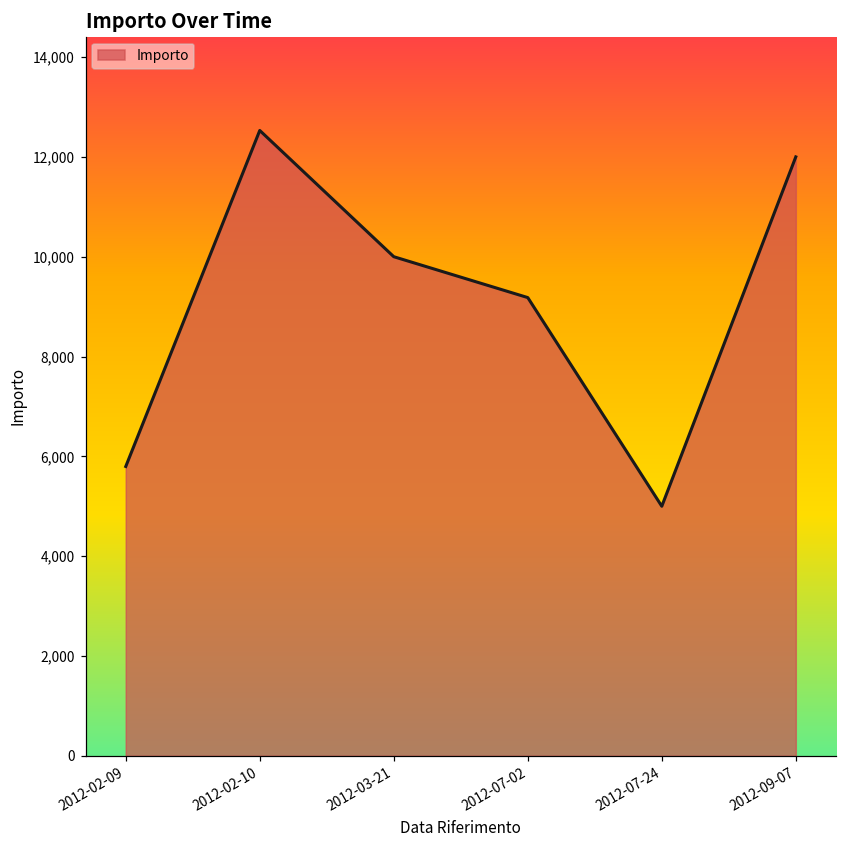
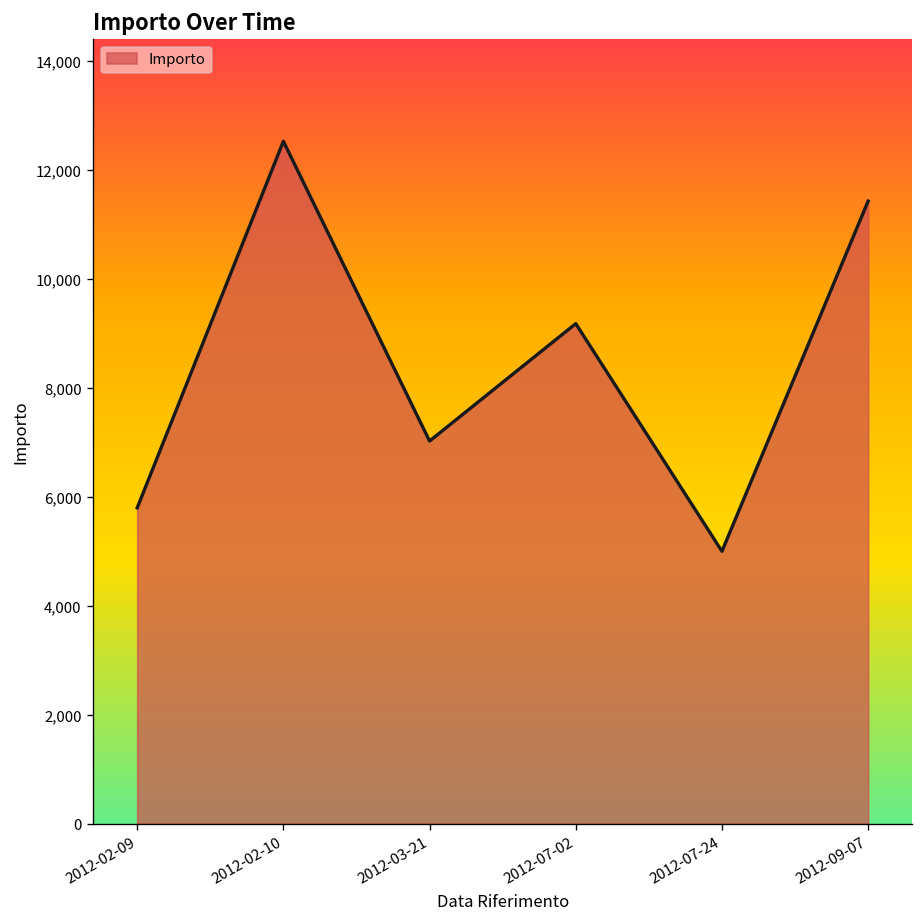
2012-03-21: 10,000 -> 7,000
2012-09-07: 12,000 -> 11,400
